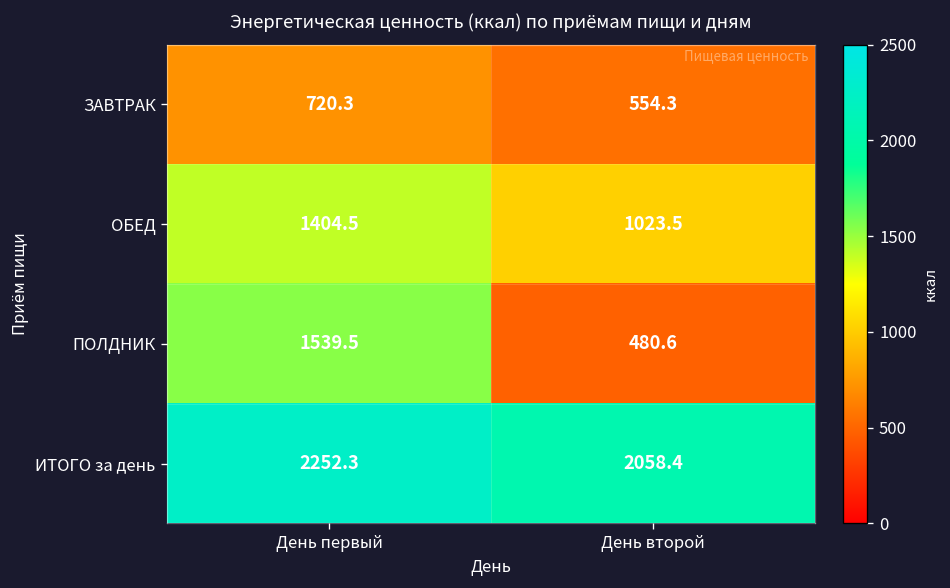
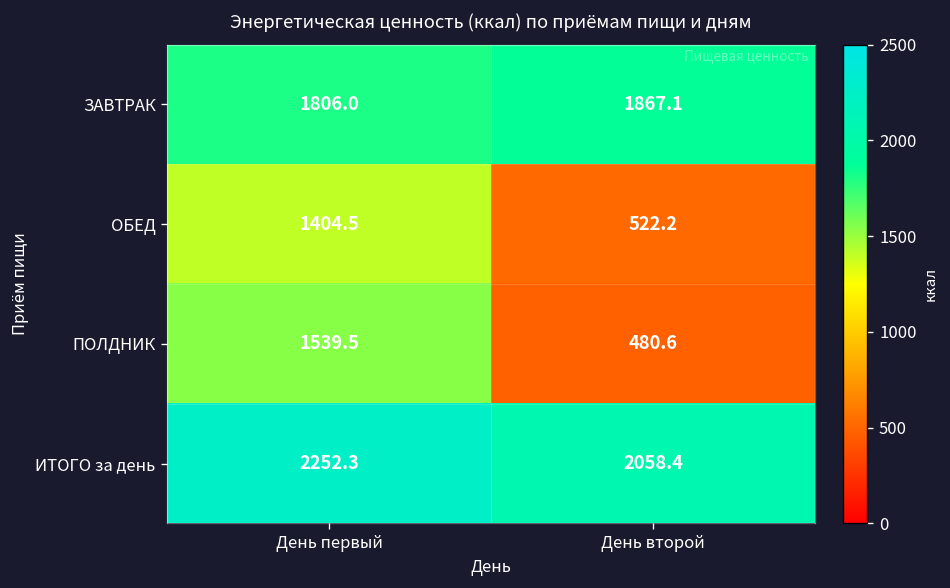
ЗАВТРАК, День первый: 720.3 -> 1806.0
ЗАВТРАК, День второй: 554.3 -> 1867.1
ОБЕД, День второй: 1023.5 -> 522.2
